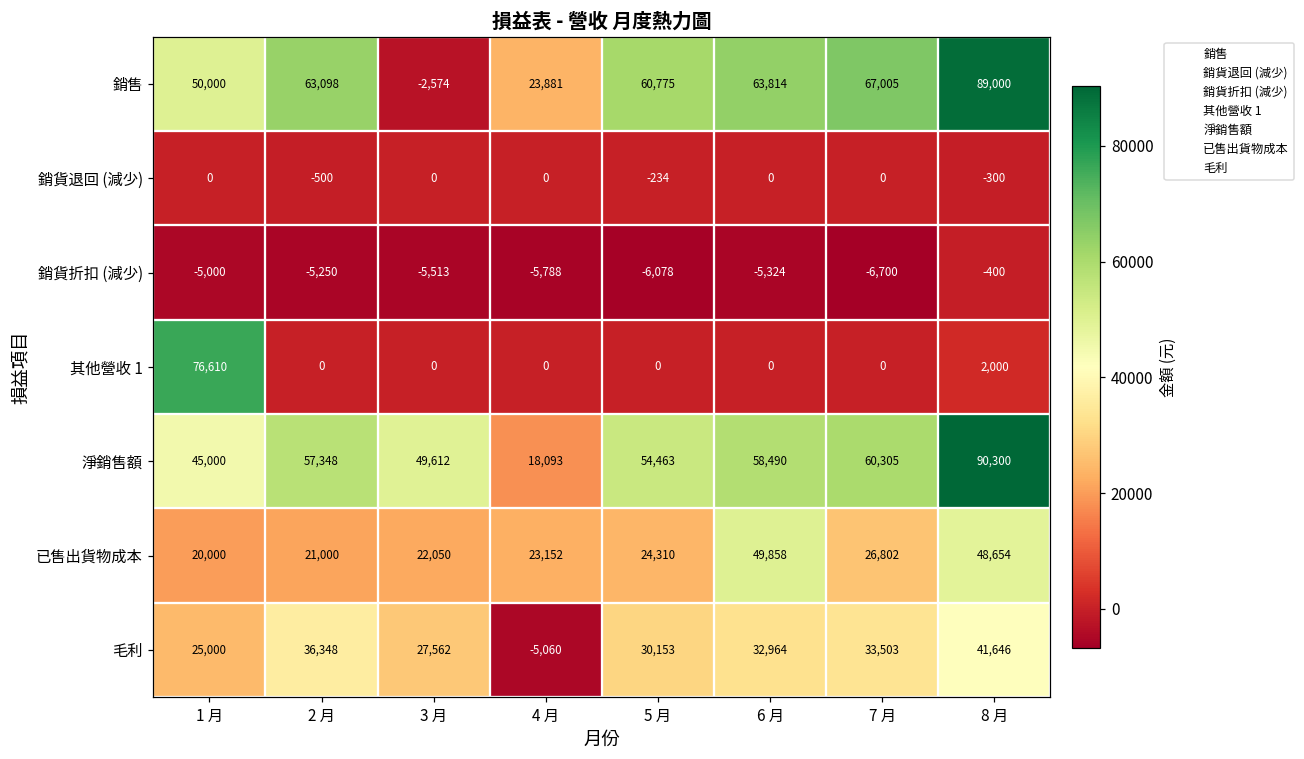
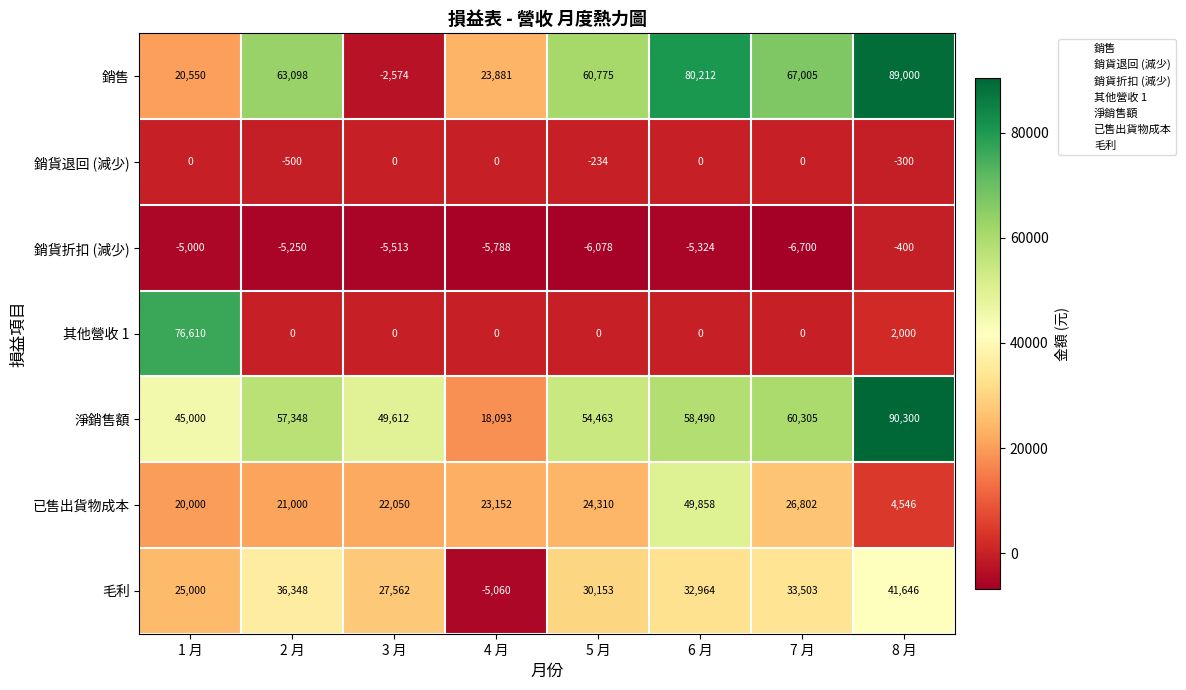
銷售, 1 月: 50,000 -> 20,550
銷售, 6 月: 63,814 -> 80,212
已售出貨物成本, 8 月: 48,654 -> 4,546
